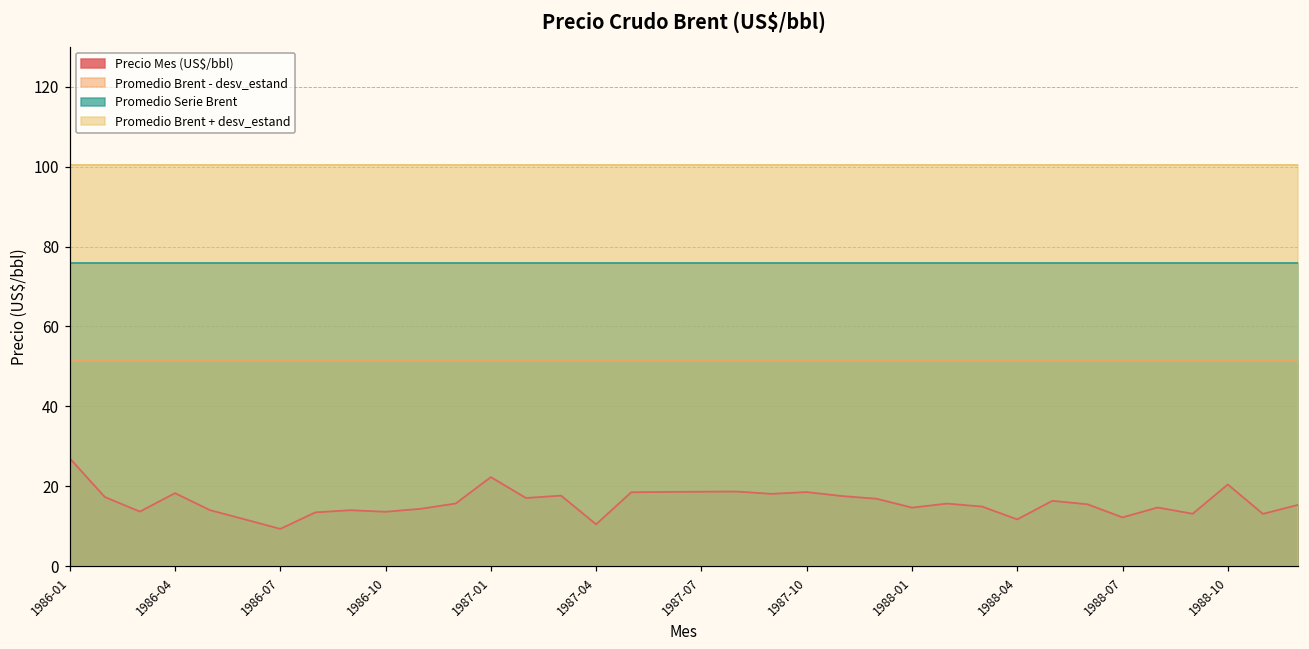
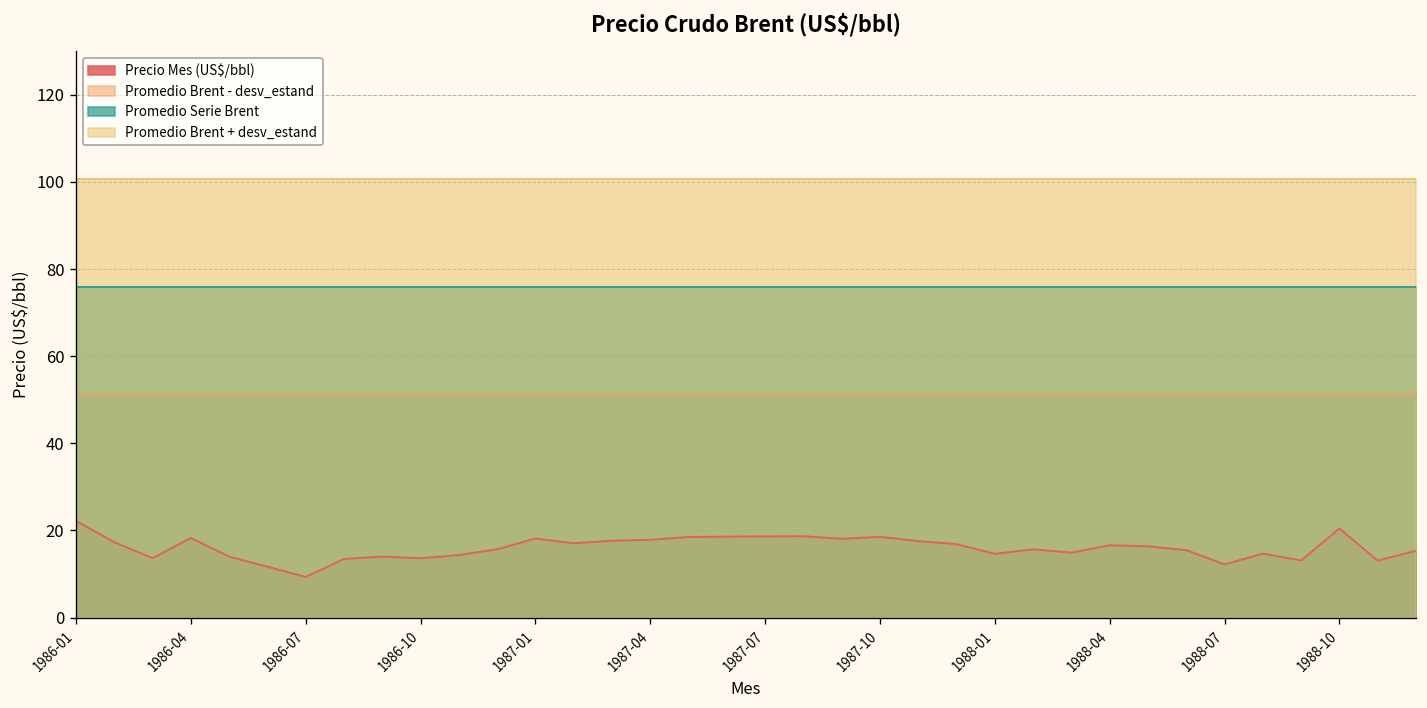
Precio Mes (US$/bbl), 1986-01: 27 -> 22
Precio Mes (US$/bbl), 1987-01: 22 -> 18
Precio Mes (US$/bbl), 1987-04: 10 -> 18
Precio Mes (US$/bbl), 1988-04: 12 -> 17
